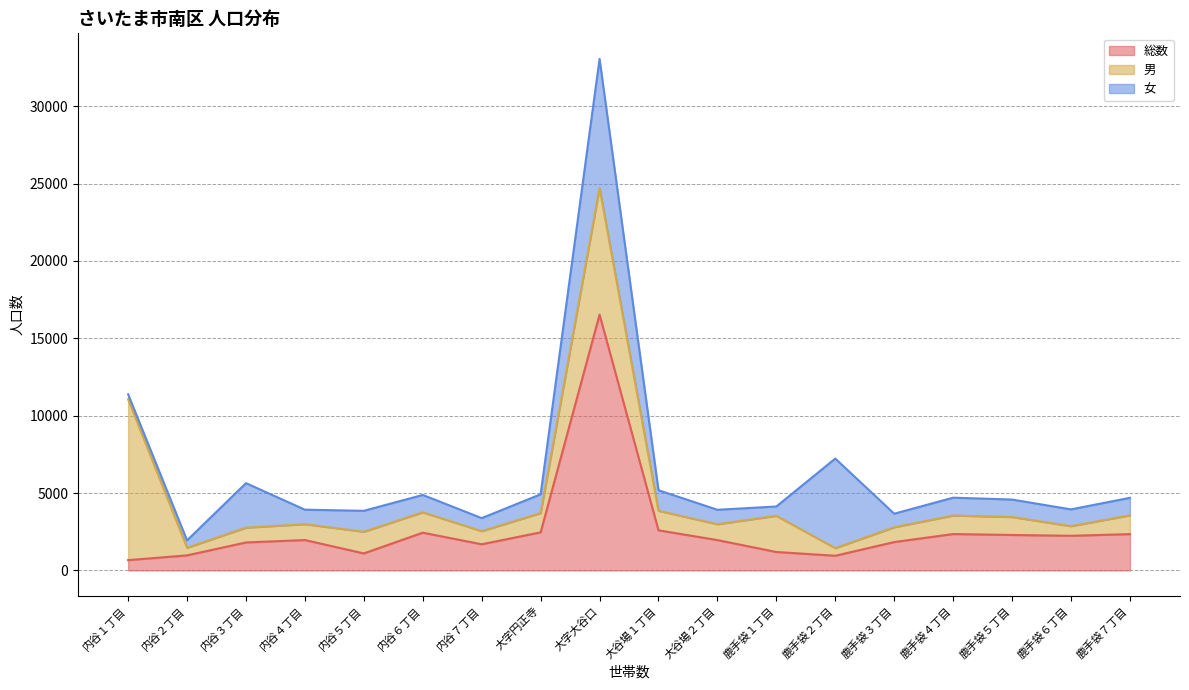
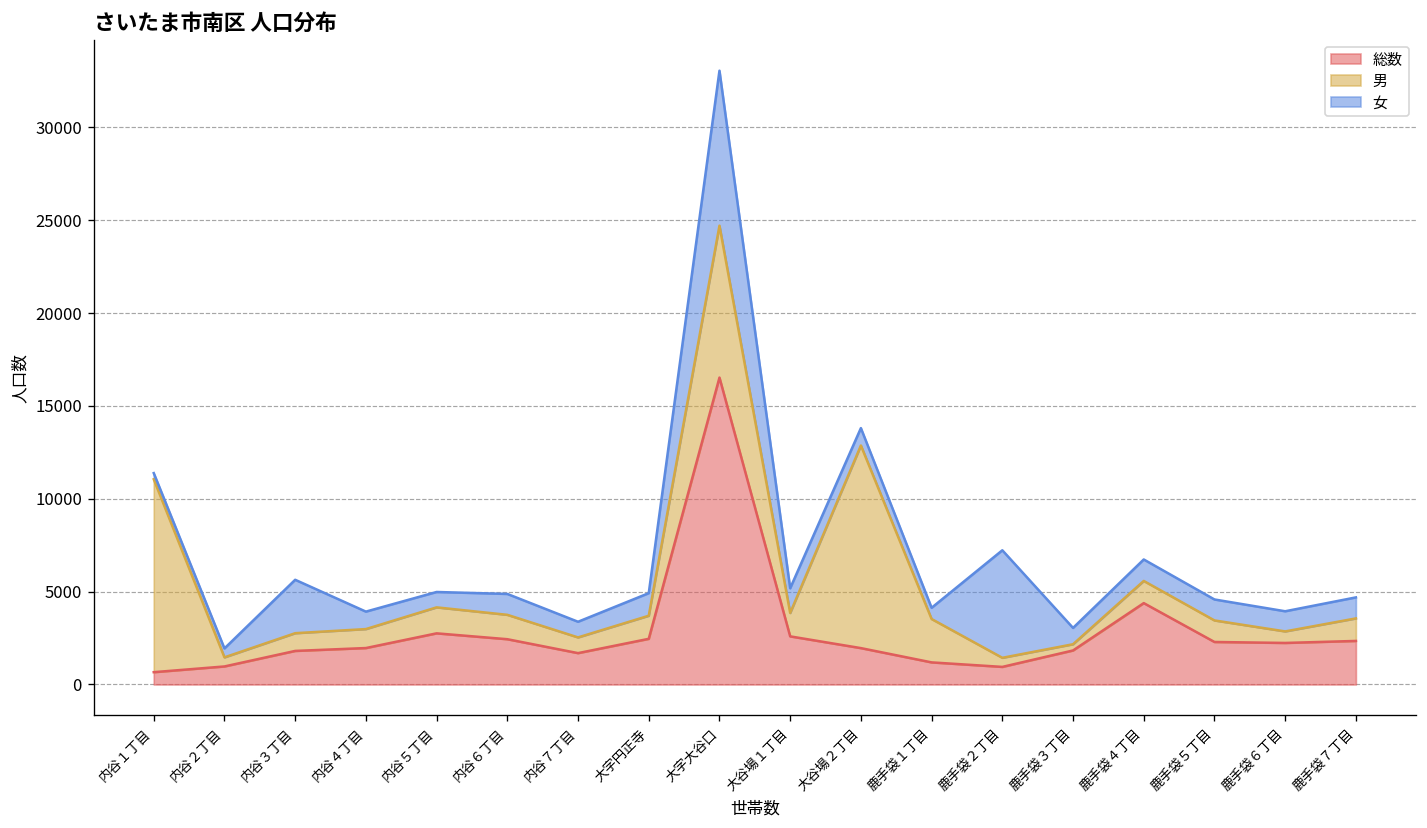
総数, 内谷５丁目: 1100 -> 2800
女, 内谷５丁目: 1400 -> 800
男, 大谷場２丁目: 1000 -> 10900
男, 鹿手袋３丁目: 1000 -> 300
総数, 鹿手袋４丁目: 2400 -> 4400
